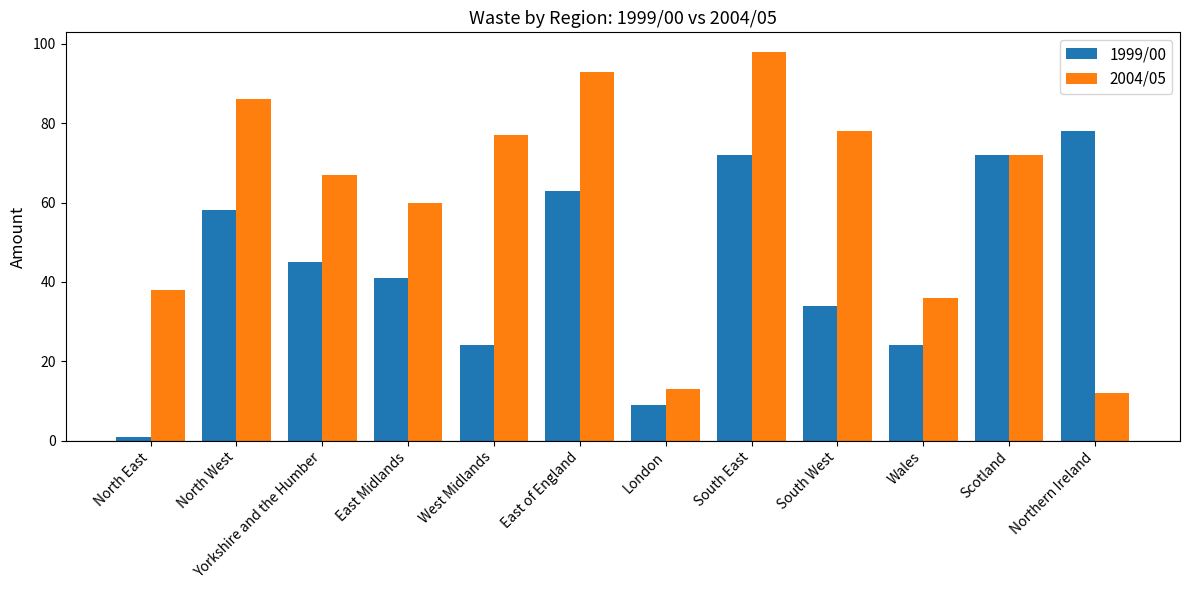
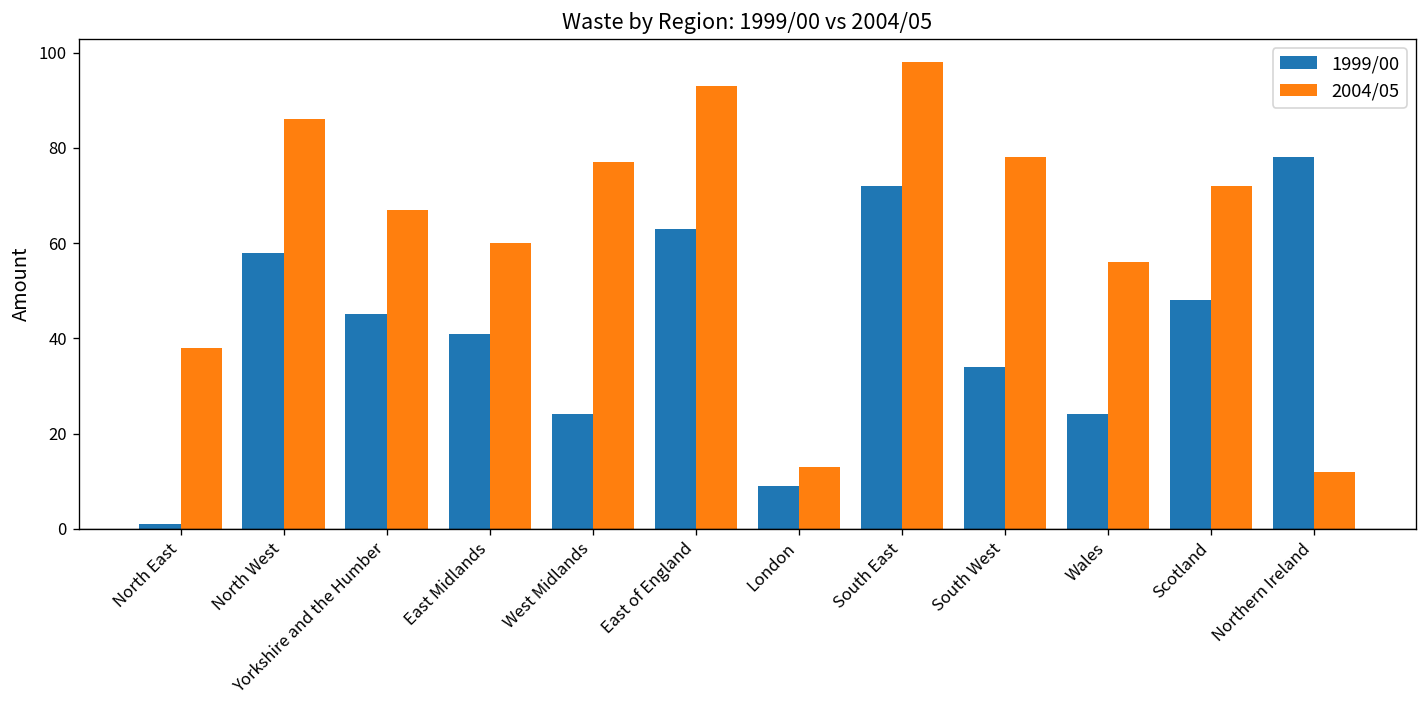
2004/05, Wales: 36 -> 56
1999/00, Scotland: 72 -> 48
